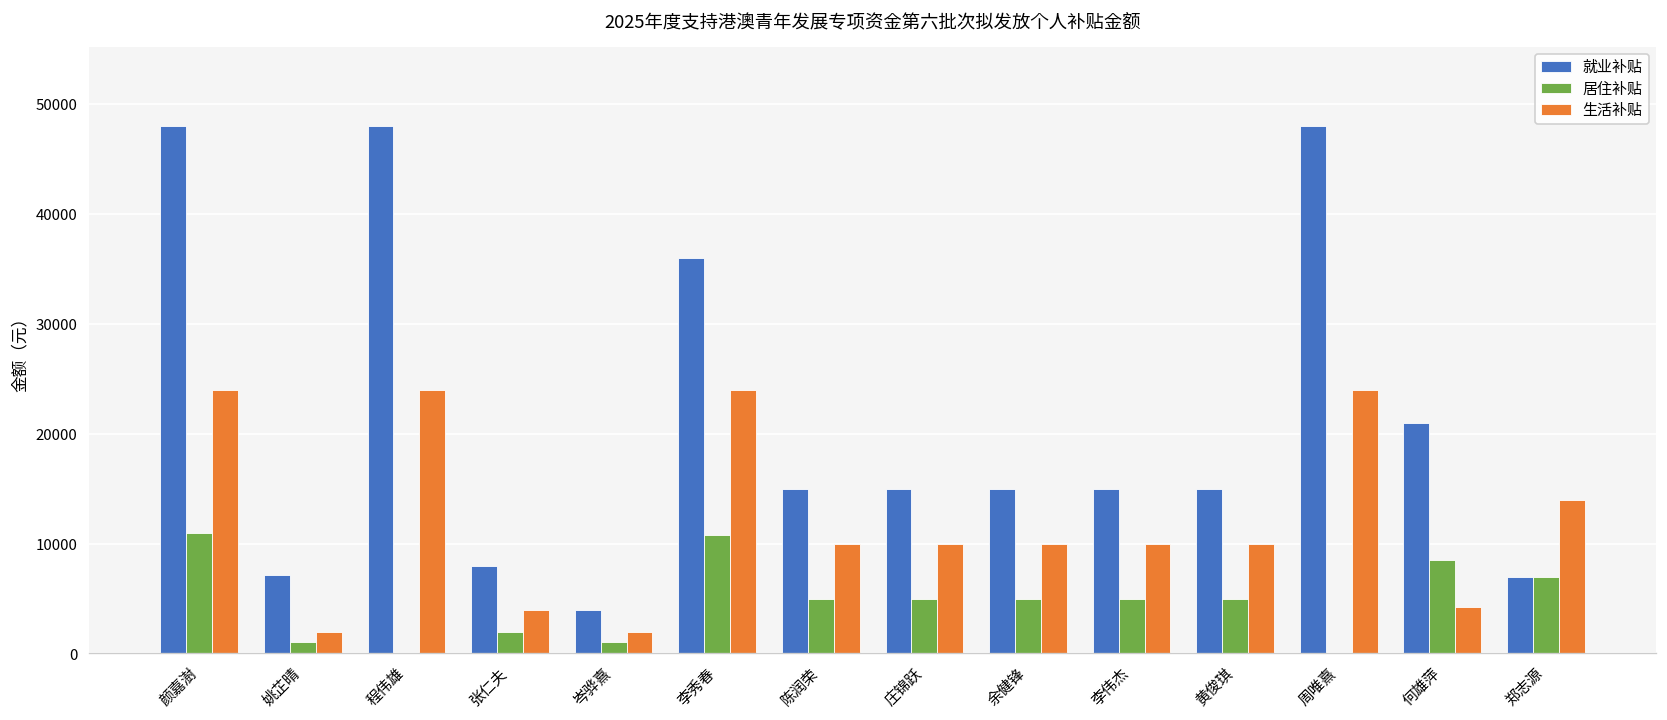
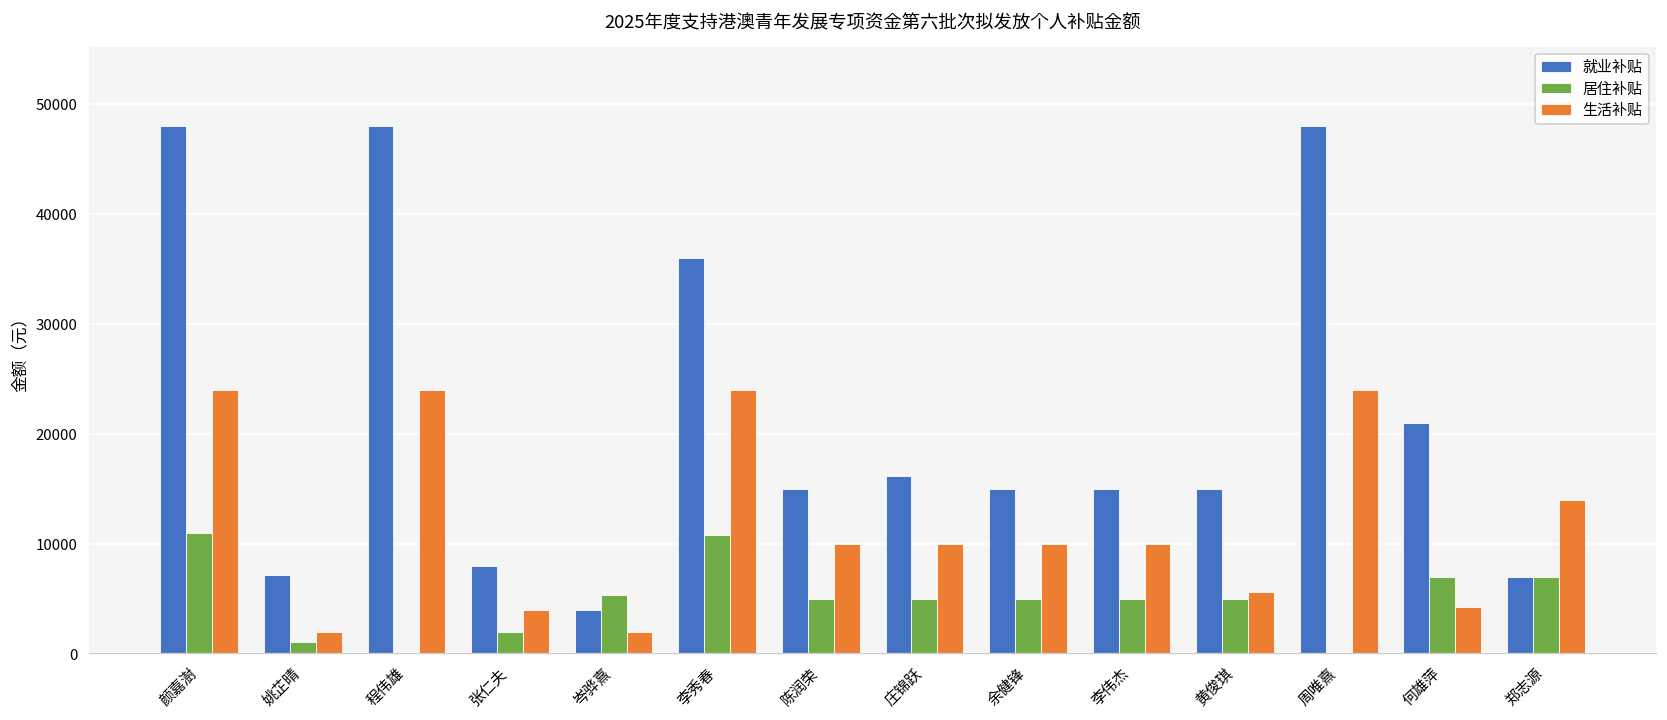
居住补贴, 岑骅熹: 1000 -> 5000
就业补贴, 庄锦跃: 15000 -> 16000
生活补贴, 黄俊琪: 10000 -> 6000
居住补贴, 何雄萍: 9000 -> 7000
